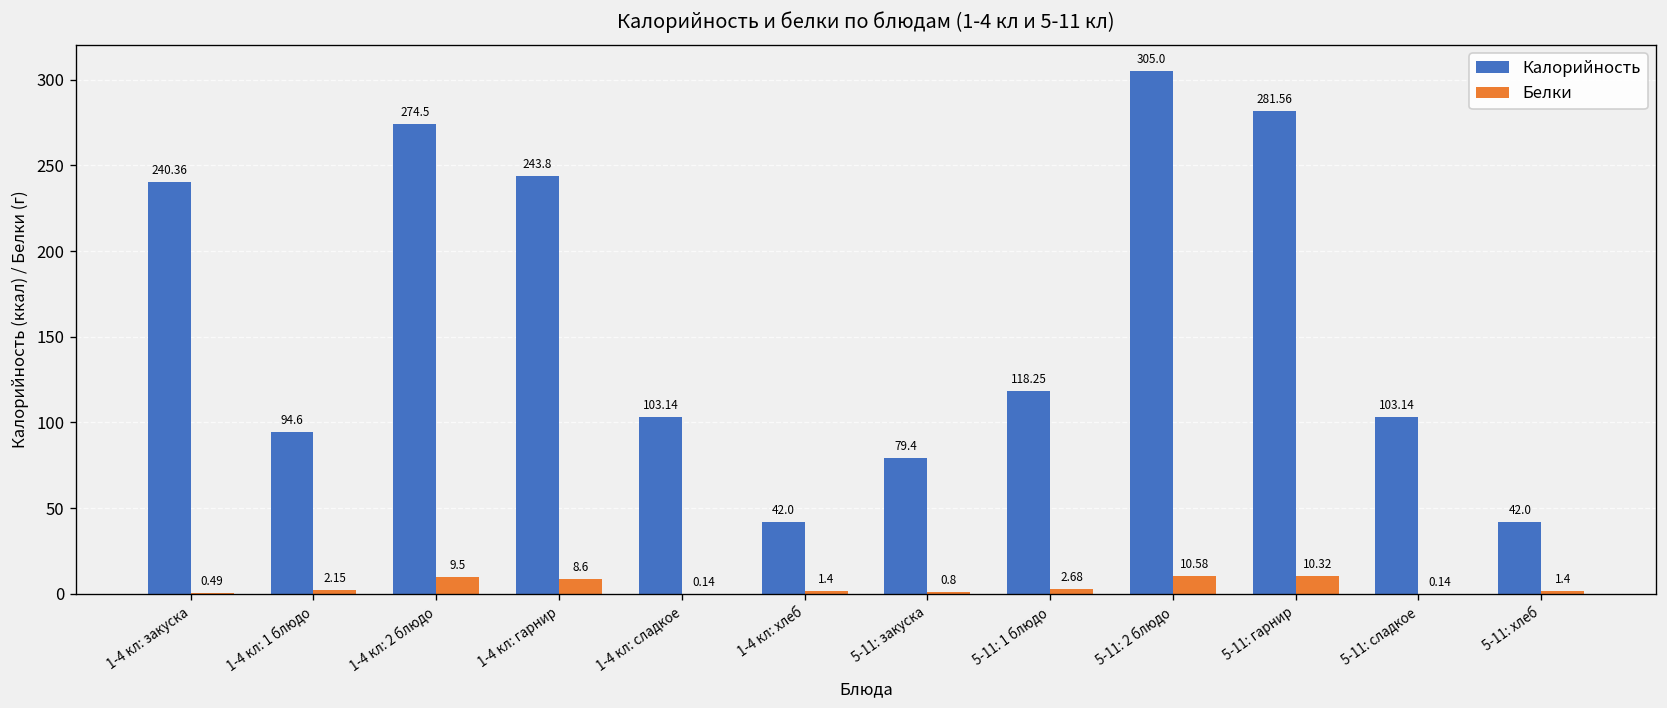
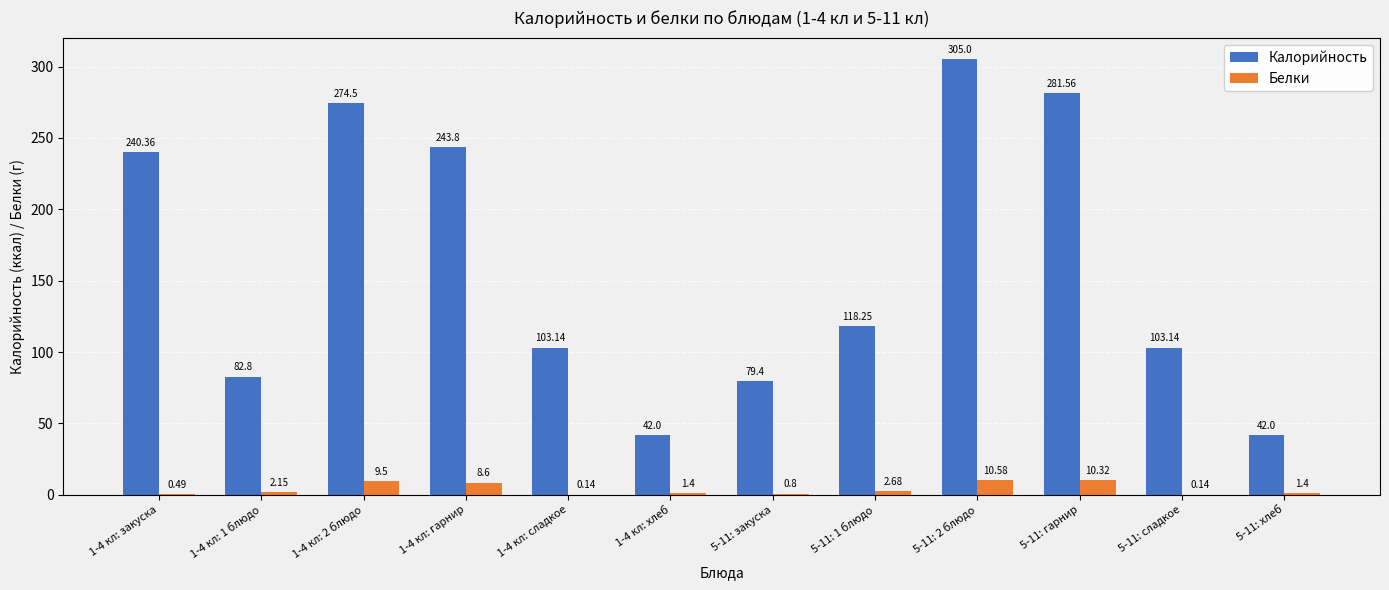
Калорийность, 1-4 кл: 1 блюдо: 94.6 -> 82.8
